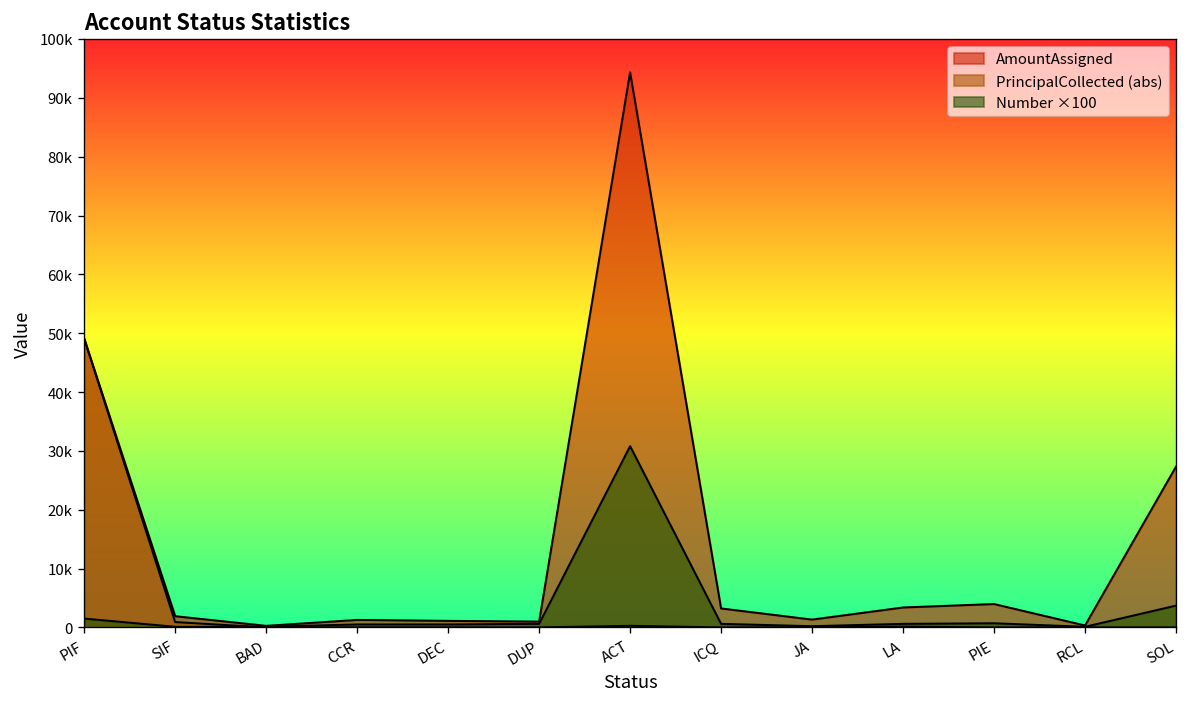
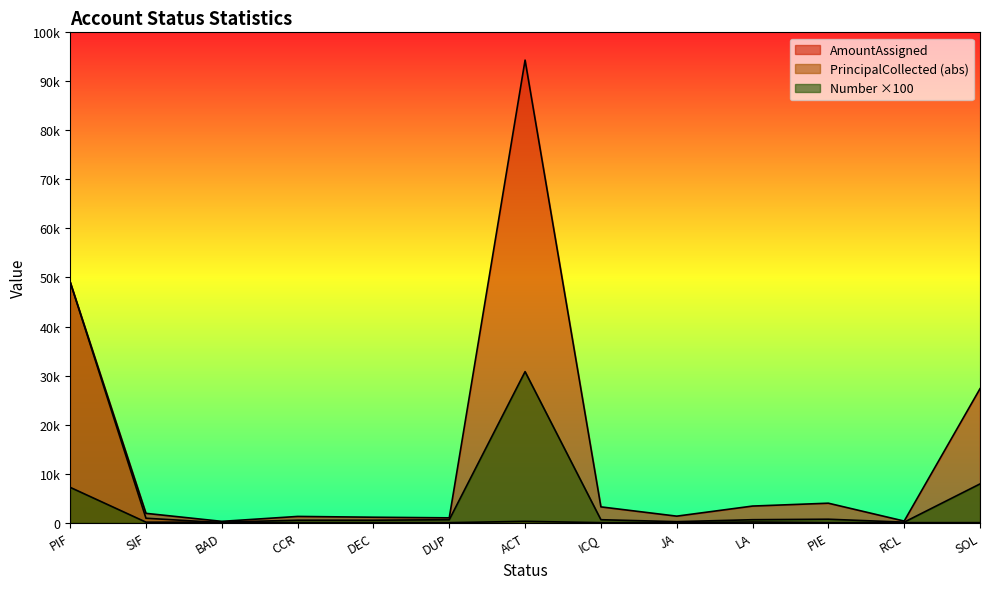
Number ×100, PIF: 2000 -> 7000
Number ×100, SOL: 4000 -> 8000
